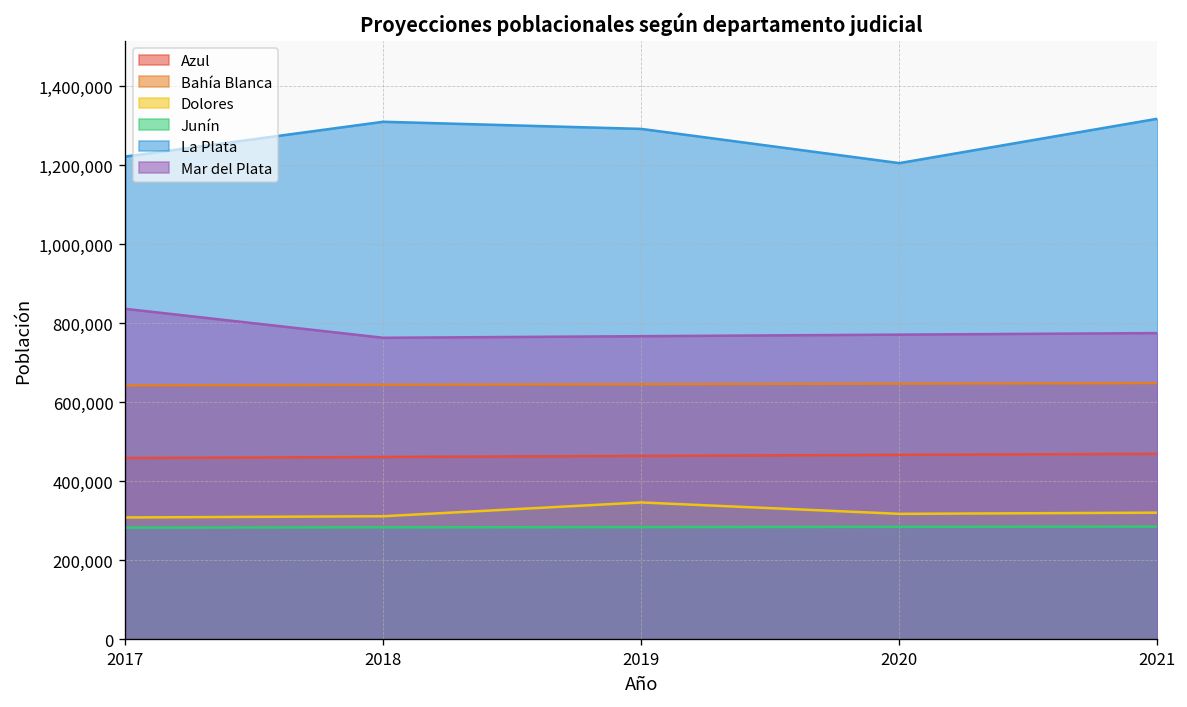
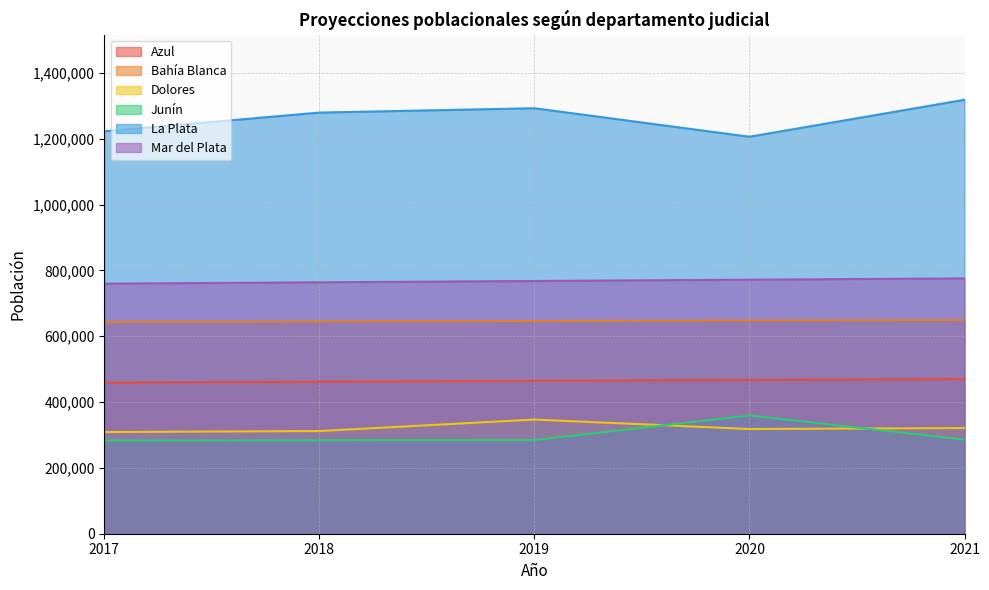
Mar del Plata, 2017: 840,000 -> 760,000
La Plata, 2018: 1,310,000 -> 1,280,000
Junín, 2020: 290,000 -> 360,000
